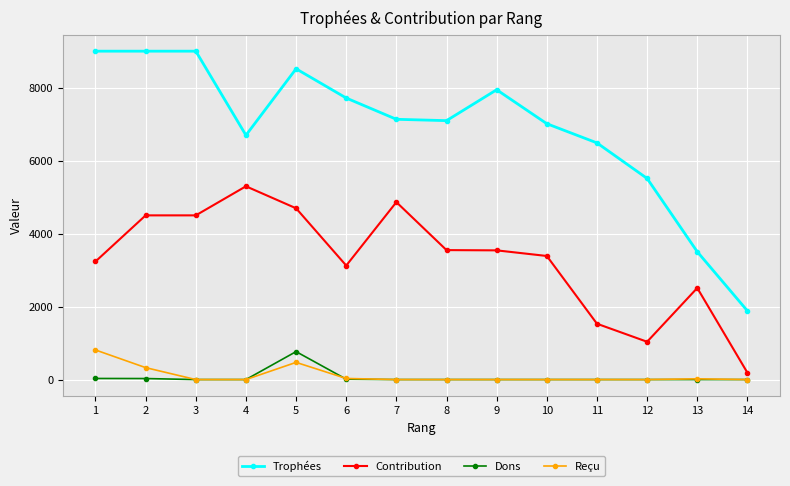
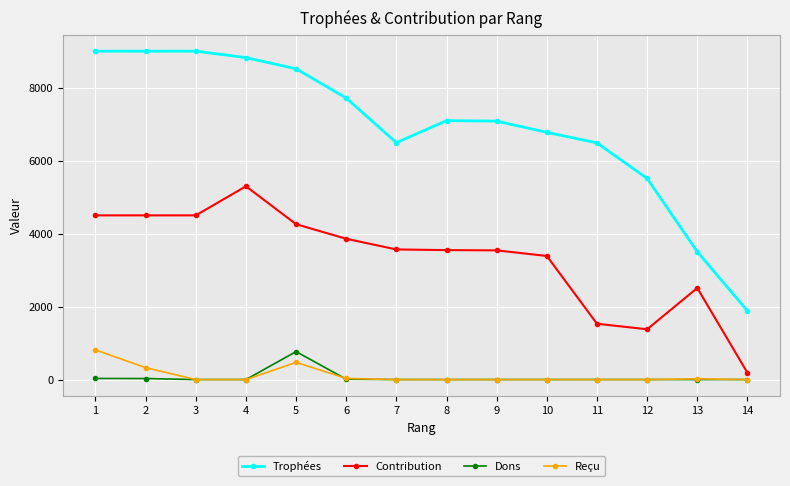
Contribution, 1: 3200 -> 4500
Trophées, 4: 6700 -> 8800
Contribution, 5: 4700 -> 4300
Contribution, 6: 3100 -> 3900
Trophées, 7: 7100 -> 6500
Contribution, 7: 4900 -> 3600
Trophées, 9: 7900 -> 7100
Trophées, 10: 7000 -> 6800
Contribution, 12: 1000 -> 1400
